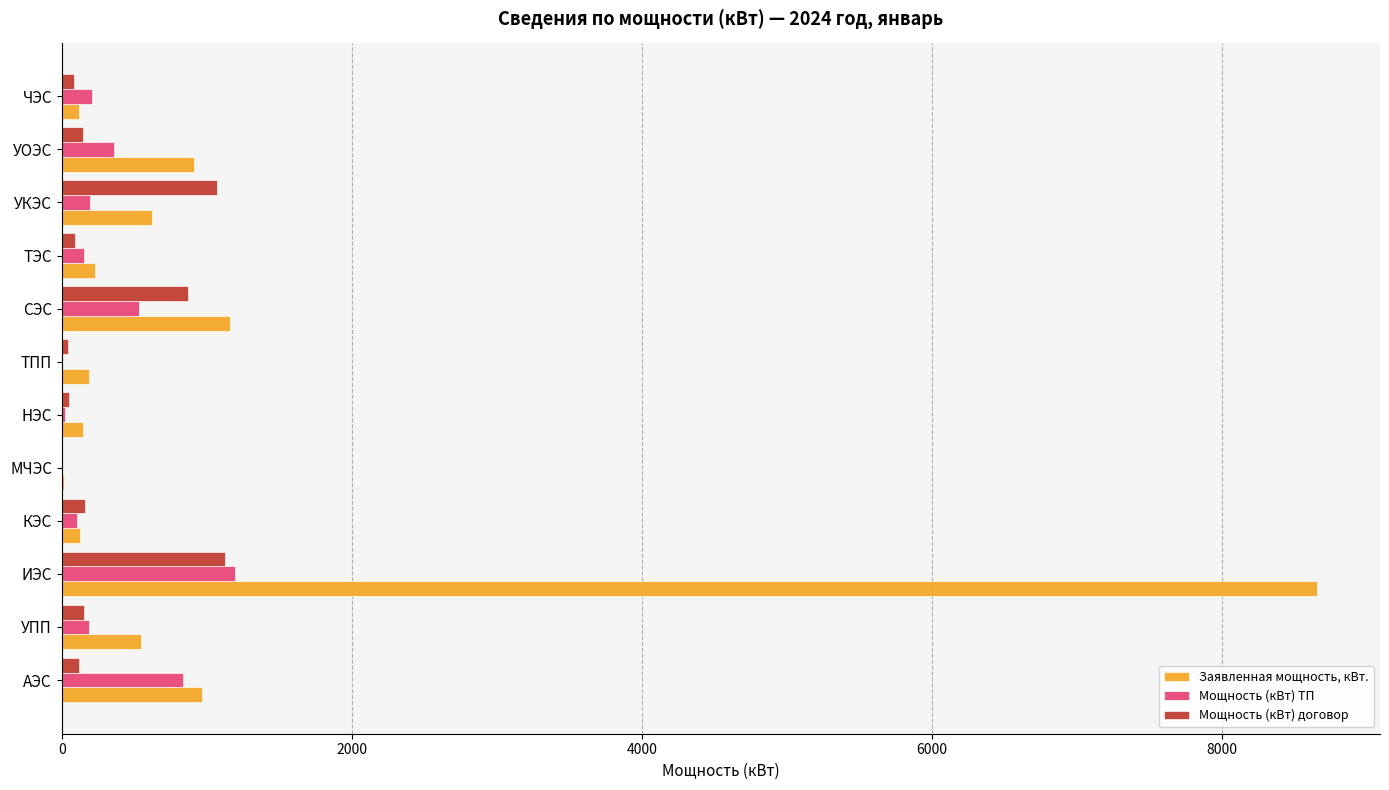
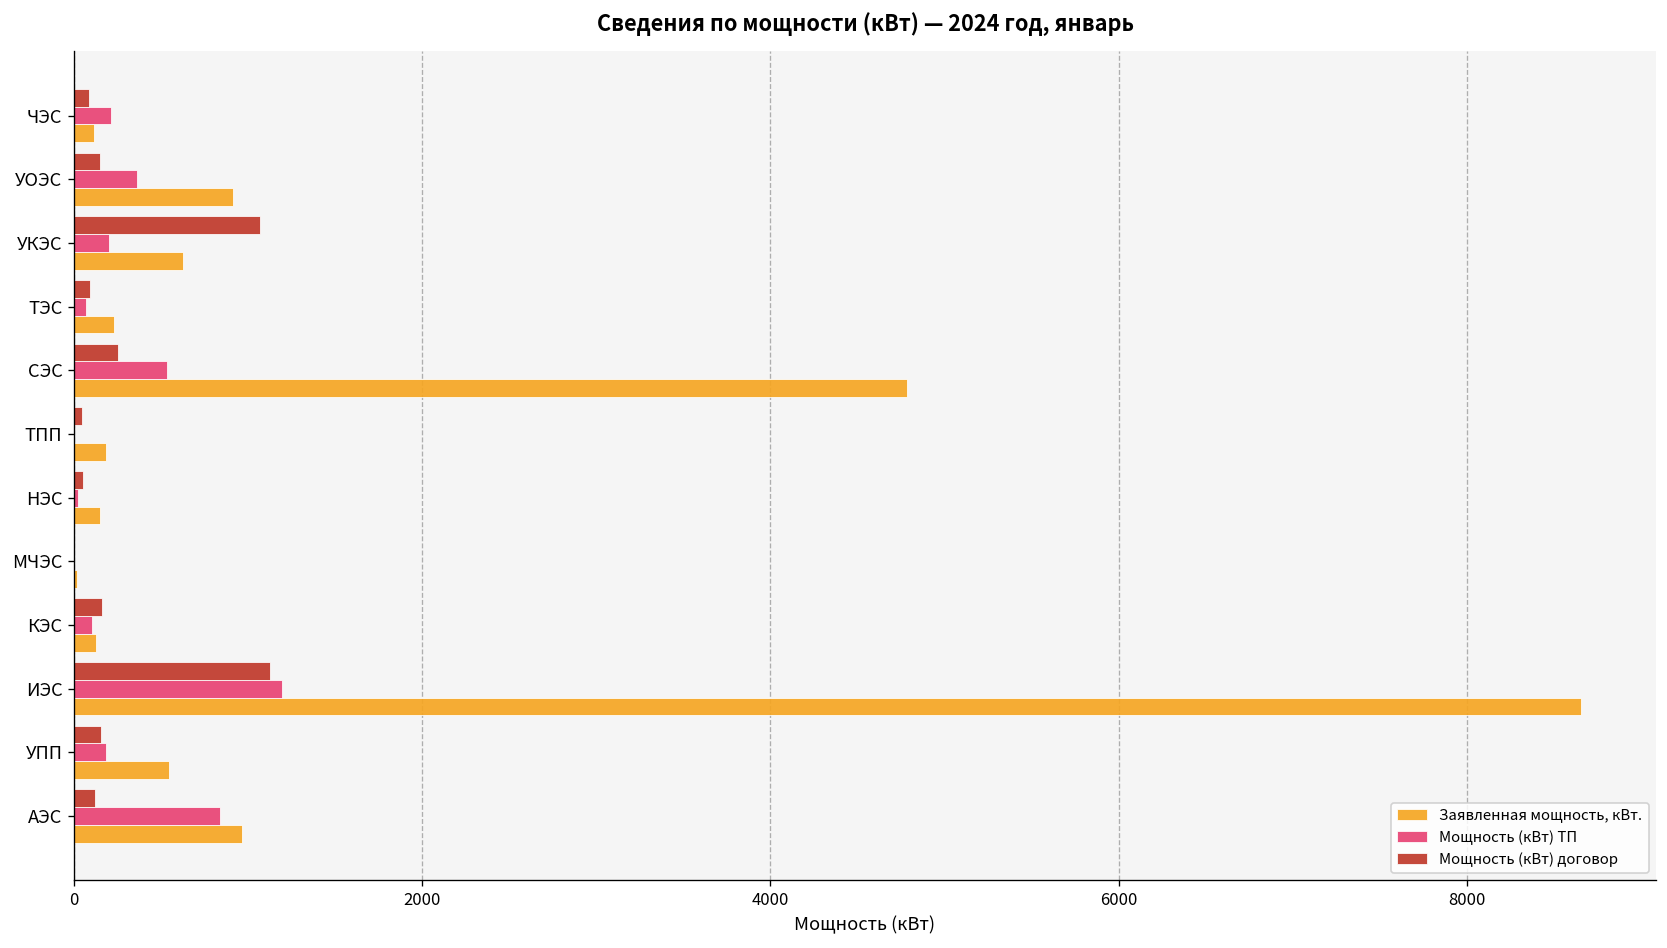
Мощность (кВт) ТП, ТЭС: 160 -> 70
Мощность (кВт) договор, СЭС: 870 -> 250
Заявленная мощность, кВт., СЭС: 1160 -> 4790
